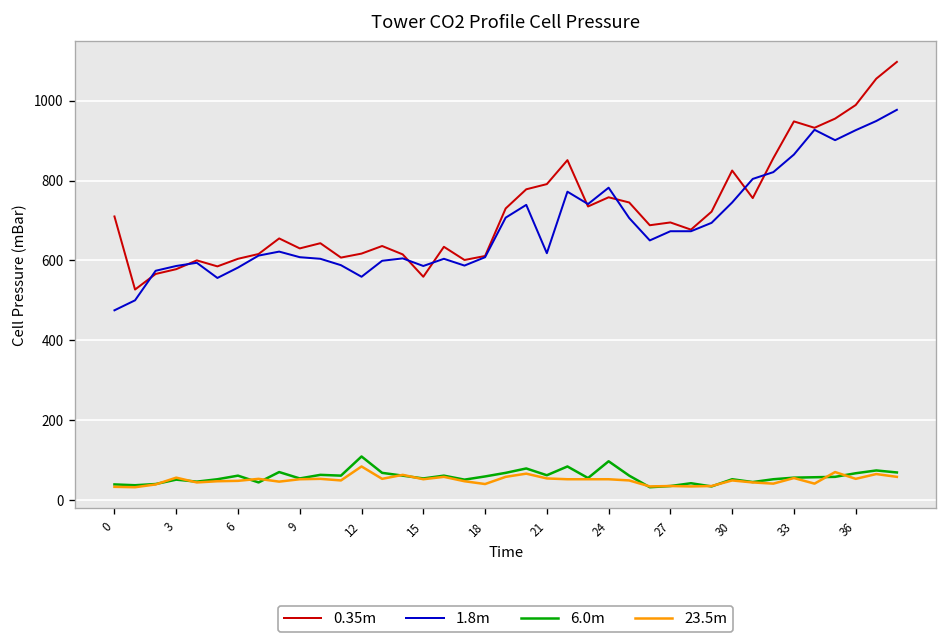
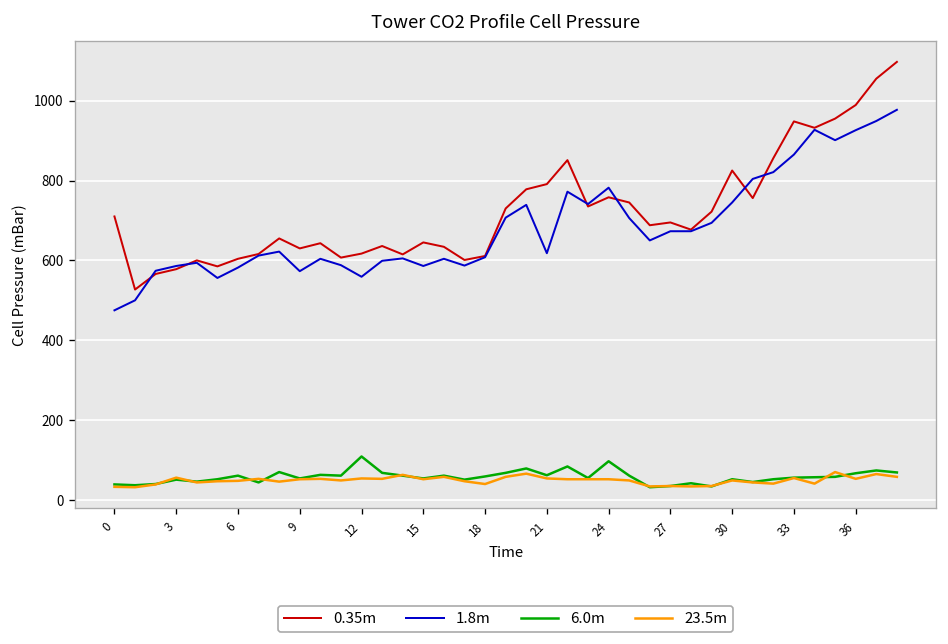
1.8m, 9: 610 -> 570
23.5m, 12: 80 -> 50
0.35m, 15: 560 -> 650
